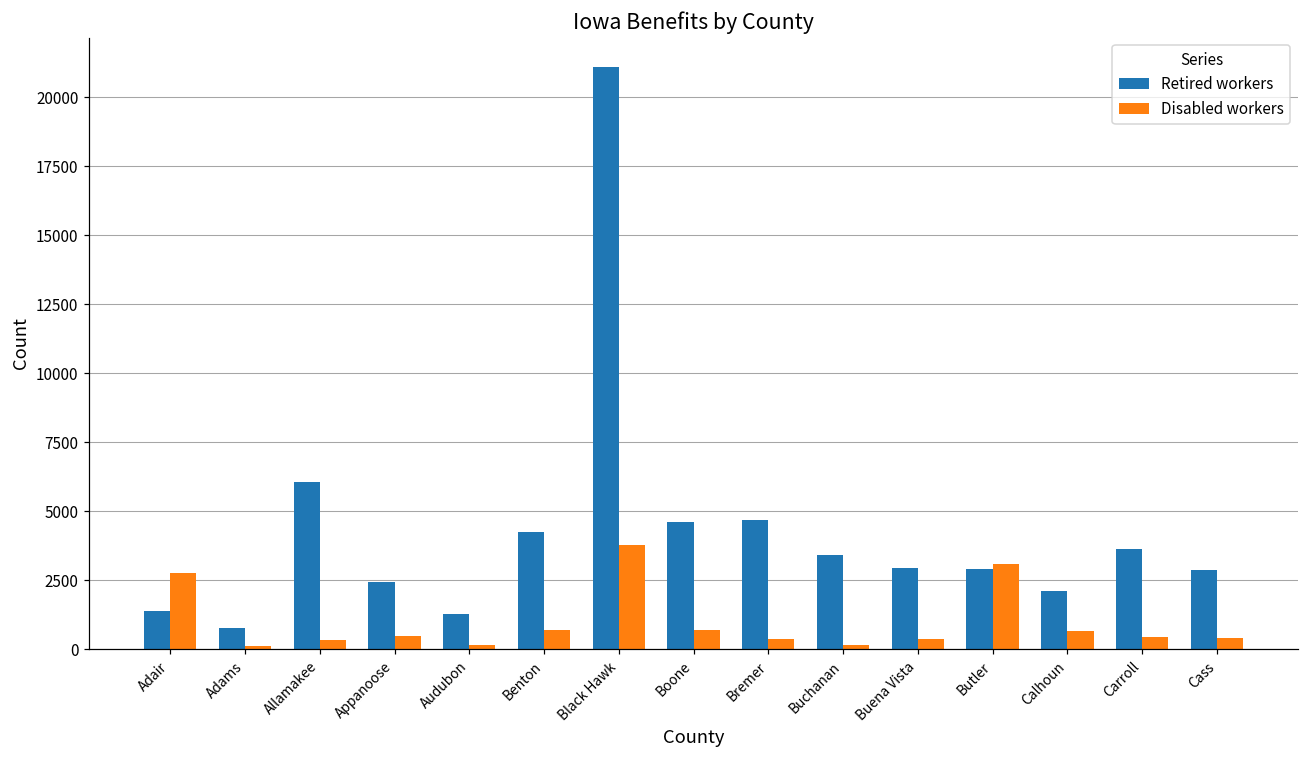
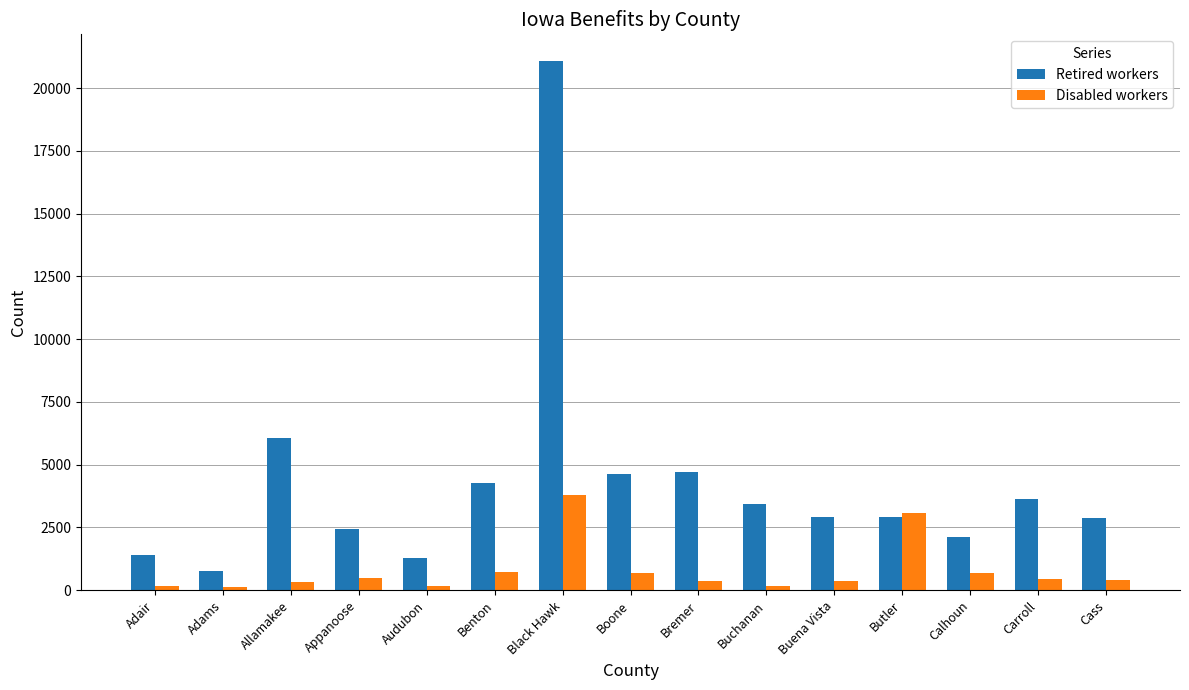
Disabled workers, Adair: 2700 -> 200
